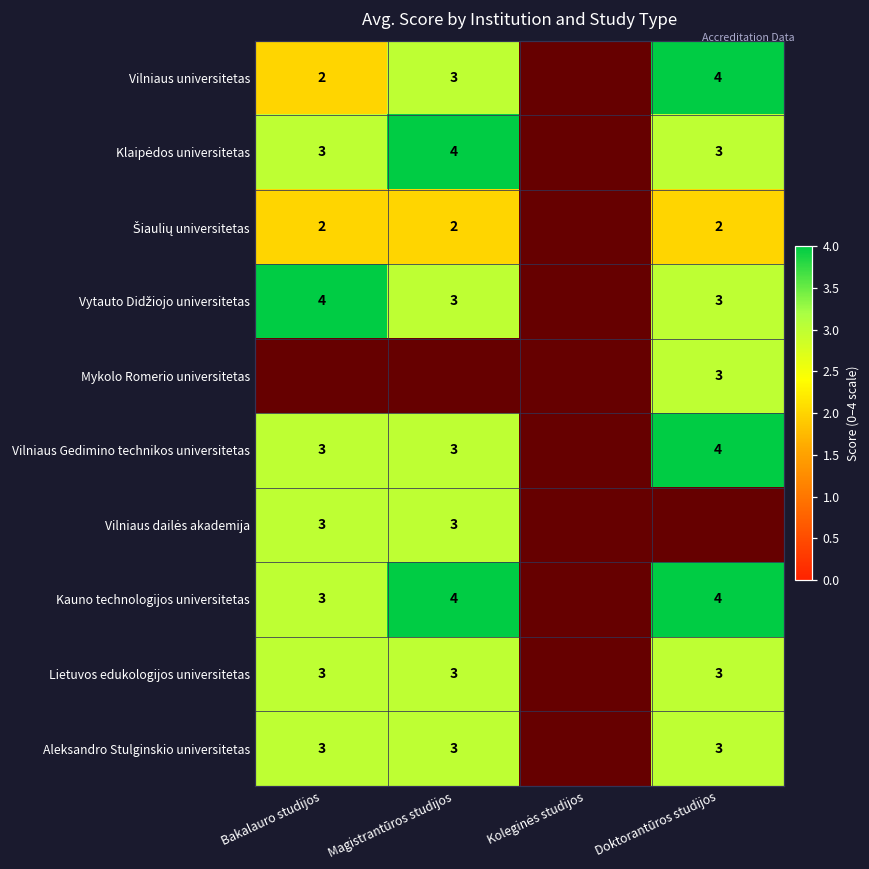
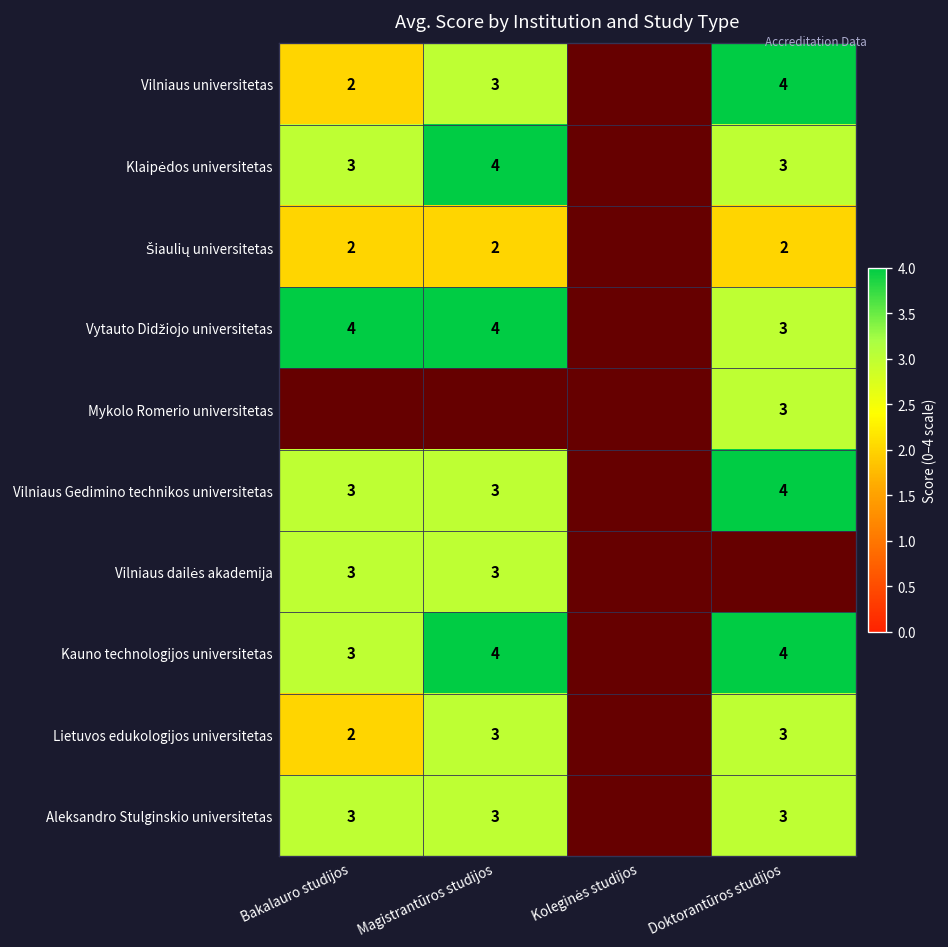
Vytauto Didžiojo universitetas, Magistrantūros studijos: 3 -> 4
Lietuvos edukologijos universitetas, Bakalauro studijos: 3 -> 2
